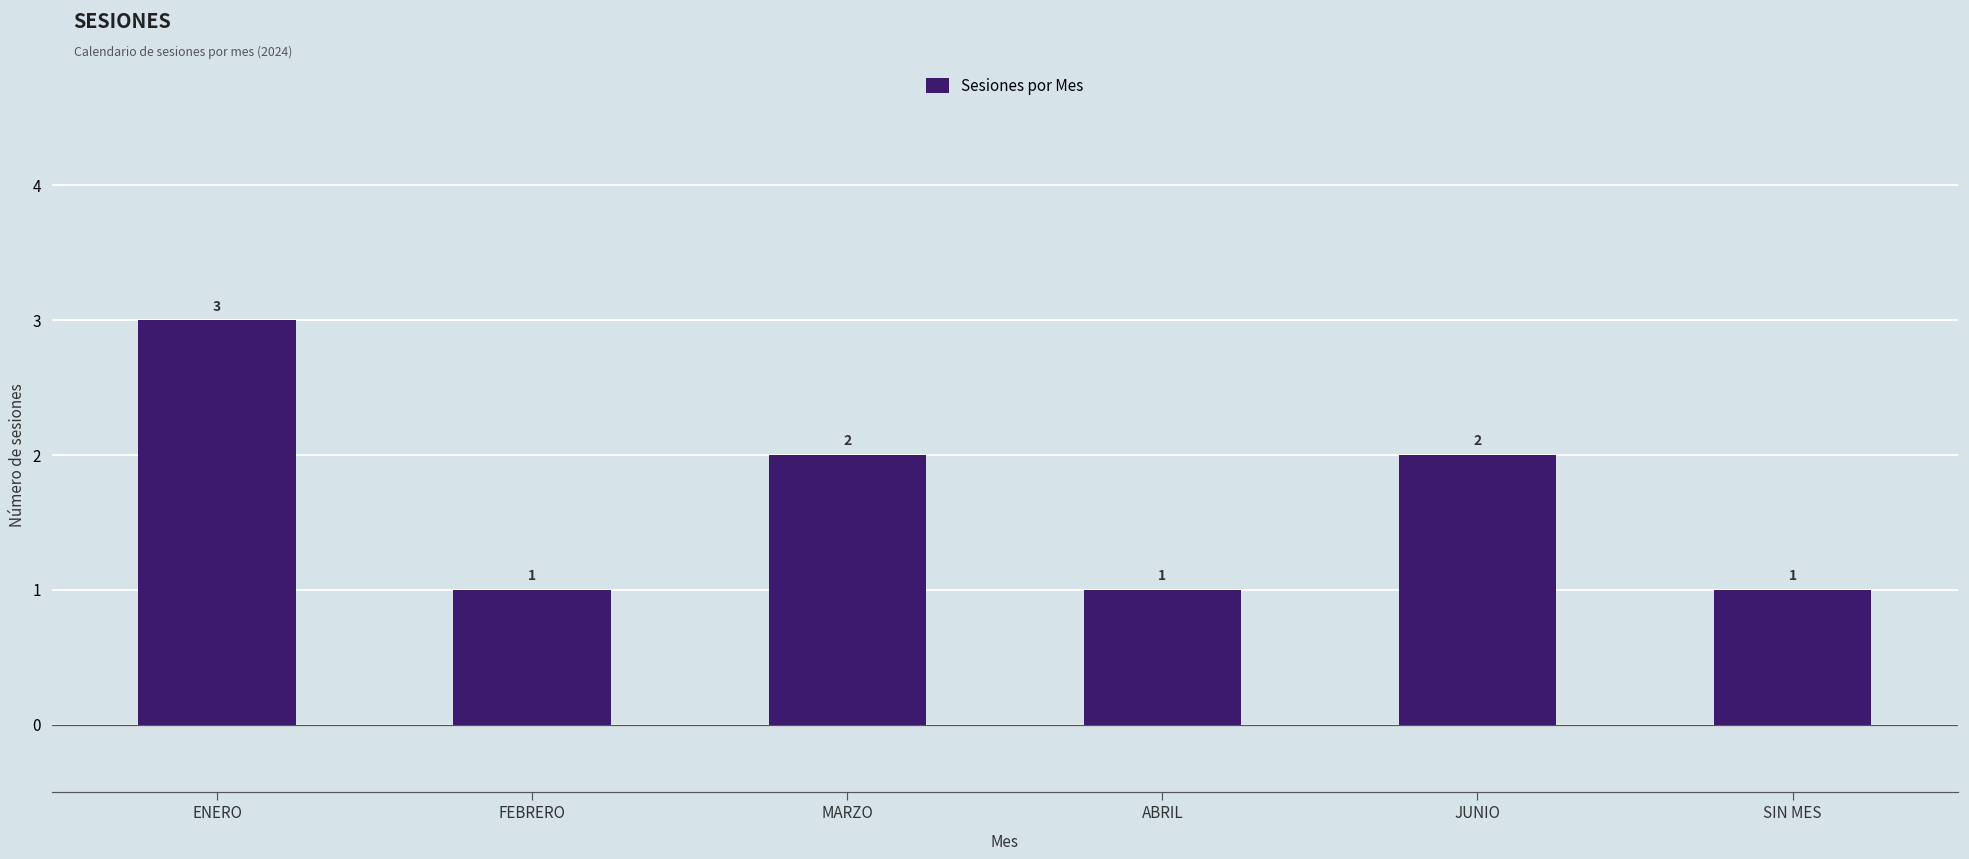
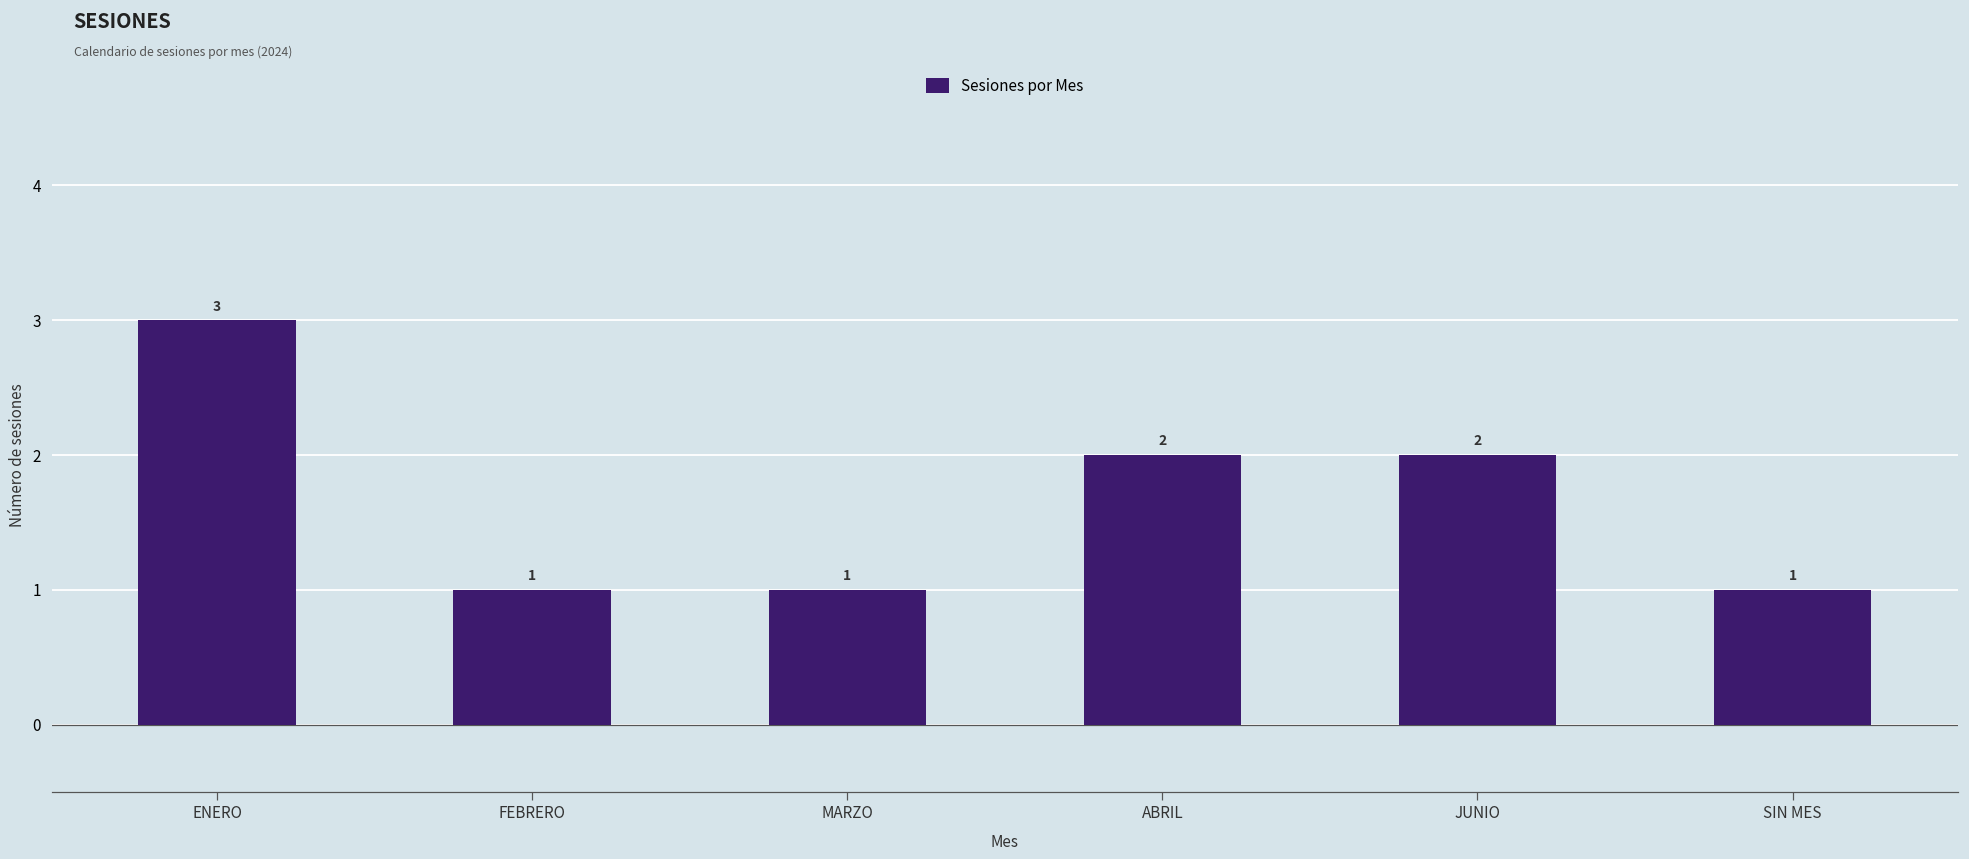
MARZO: 2 -> 1
ABRIL: 1 -> 2
